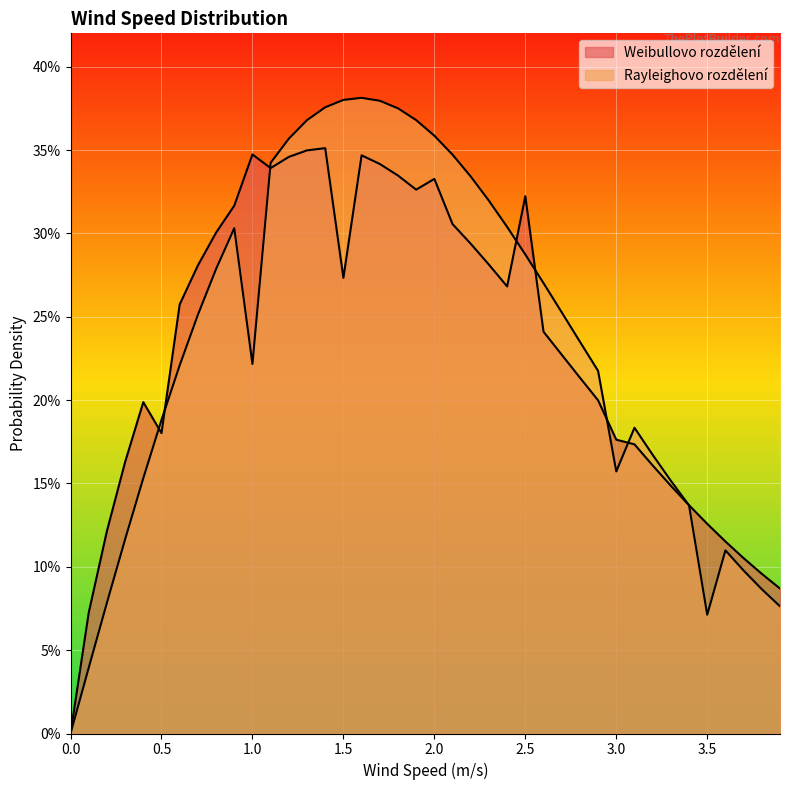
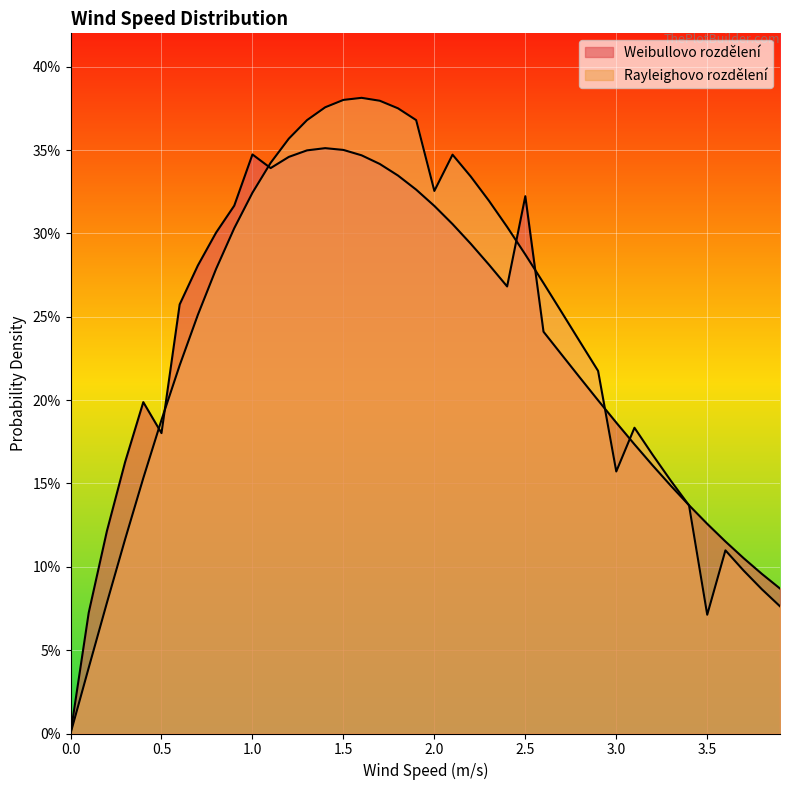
Rayleighovo rozdělení, 1.0: 22.2% -> 32.4%
Weibullovo rozdělení, 1.5: 27.3% -> 35.0%
Weibullovo rozdělení, 2.0: 33.3% -> 31.6%
Rayleighovo rozdělení, 2.0: 35.9% -> 32.5%
Weibullovo rozdělení, 3.0: 17.6% -> 18.6%
